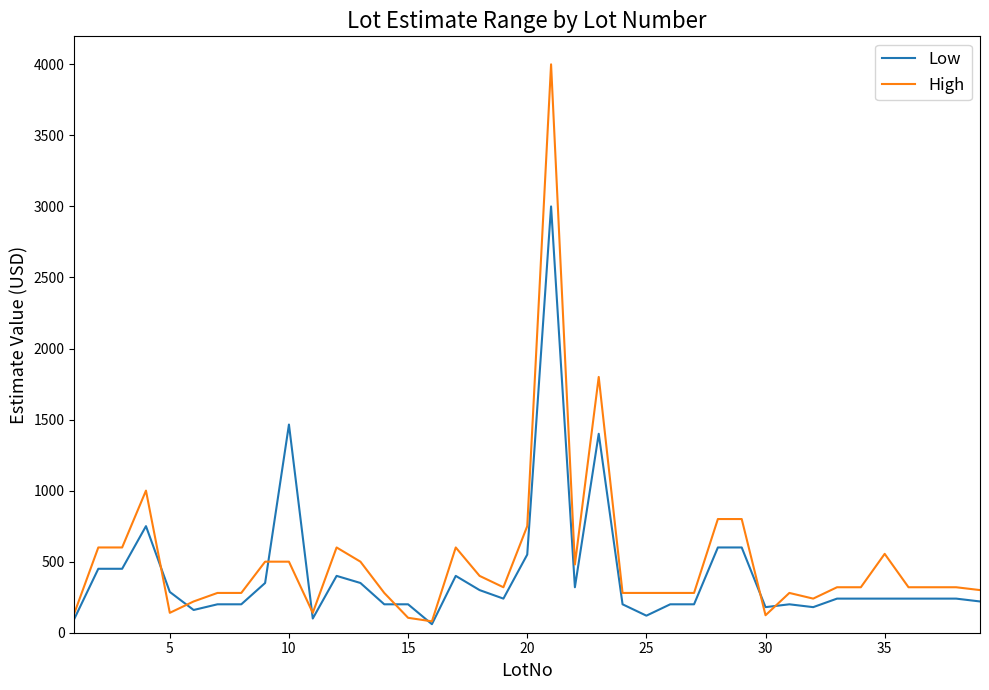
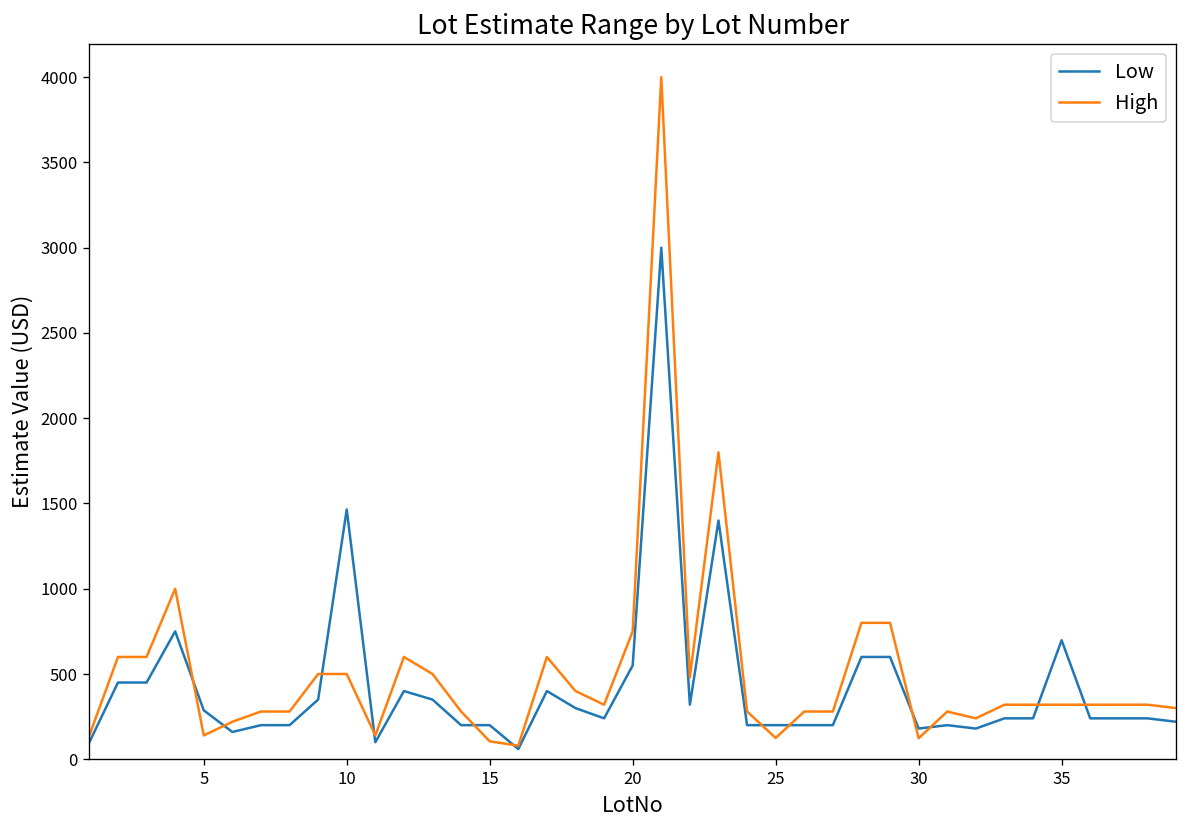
Low, 25: 120 -> 200
High, 25: 280 -> 130
Low, 35: 240 -> 700
High, 35: 560 -> 320
